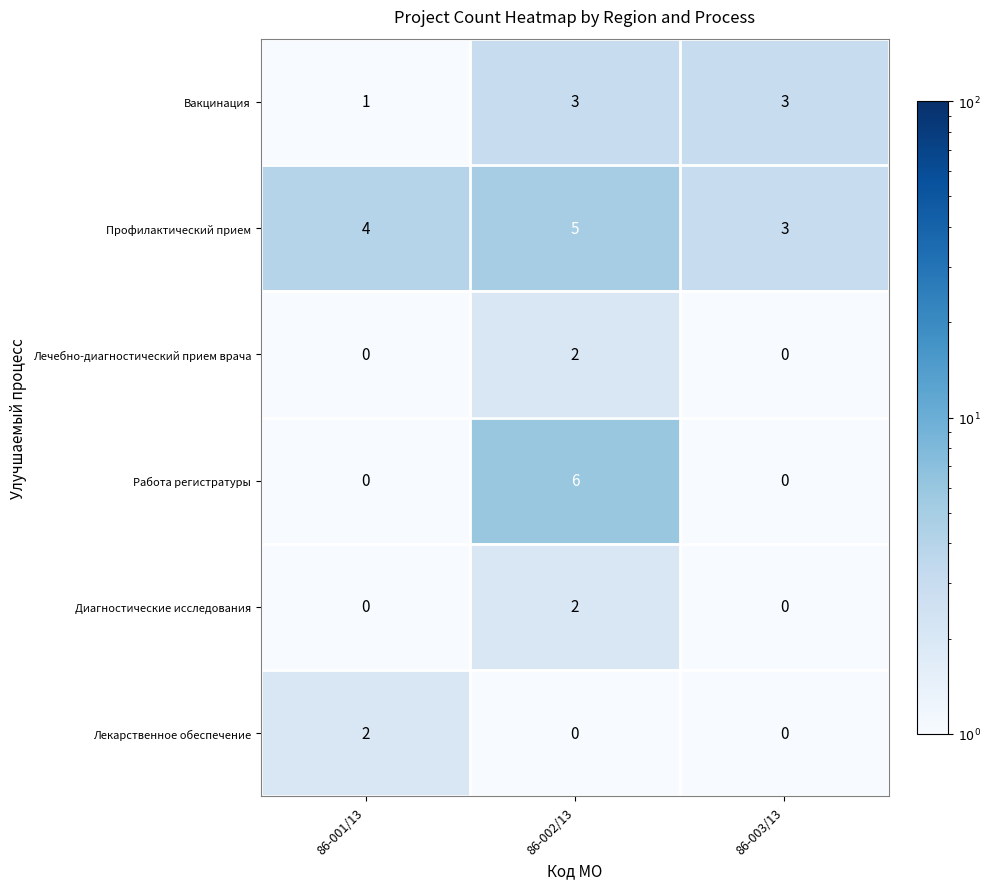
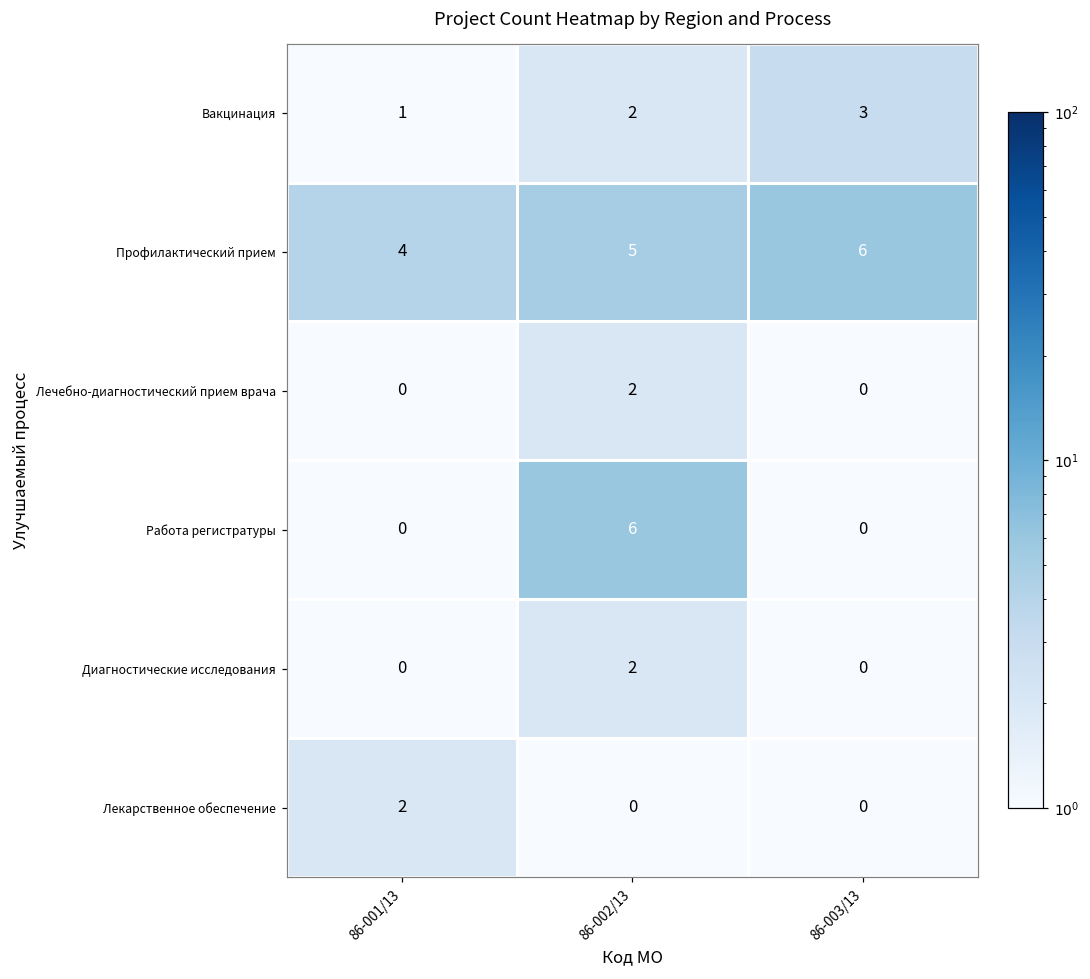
Вакцинация, 86-002/13: 3 -> 2
Профилактический прием, 86-003/13: 3 -> 6
